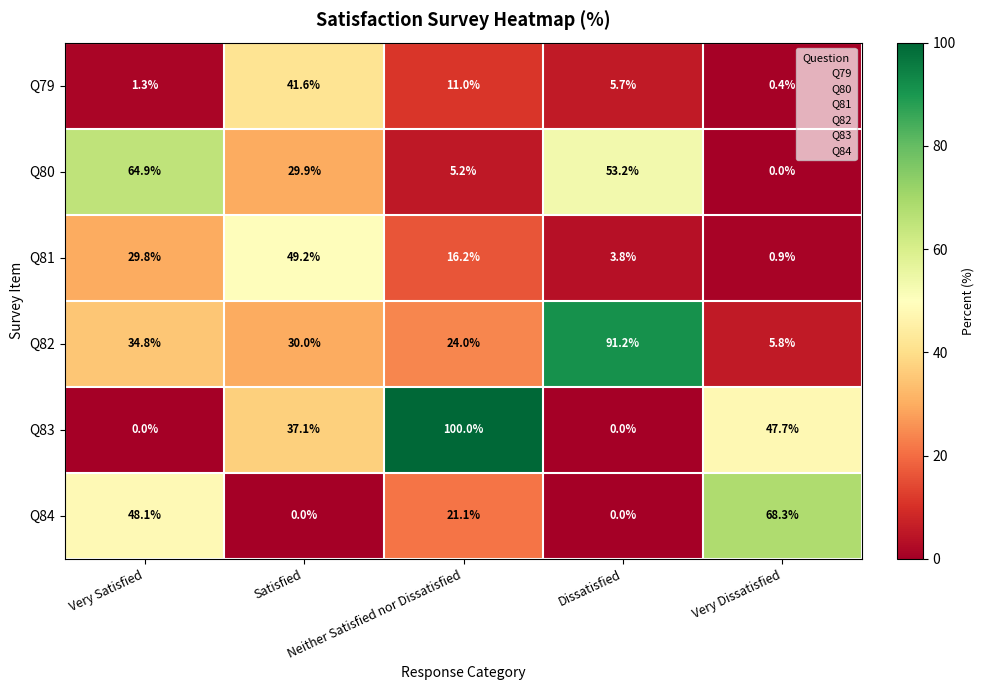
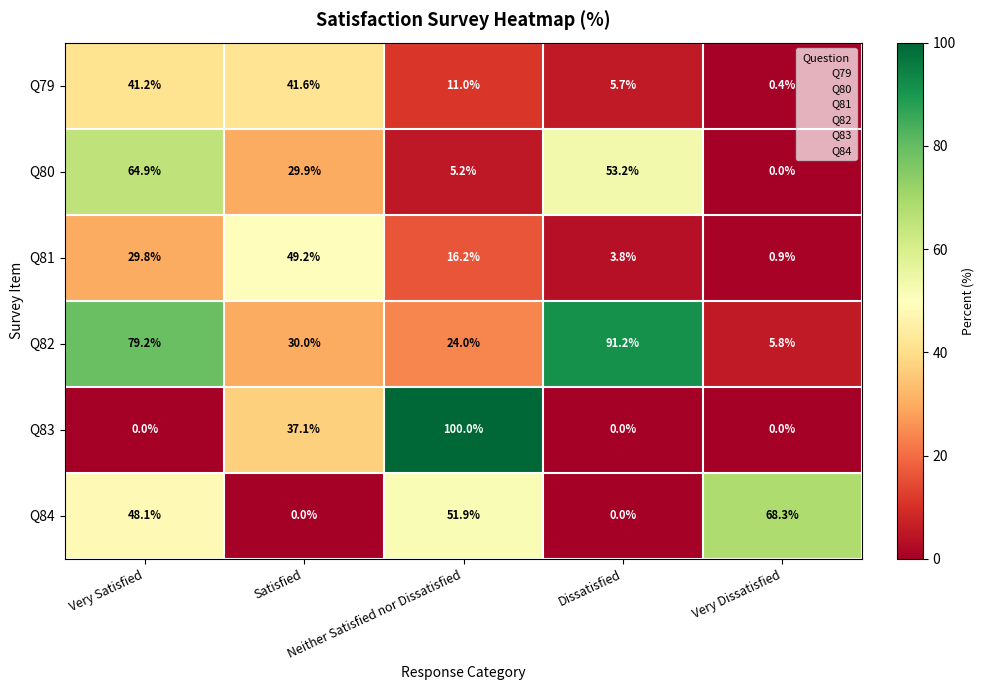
Q79, Very Satisfied: 1.3% -> 41.2%
Q82, Very Satisfied: 34.8% -> 79.2%
Q83, Very Dissatisfied: 47.7% -> 0.0%
Q84, Neither Satisfied nor Dissatisfied: 21.1% -> 51.9%
